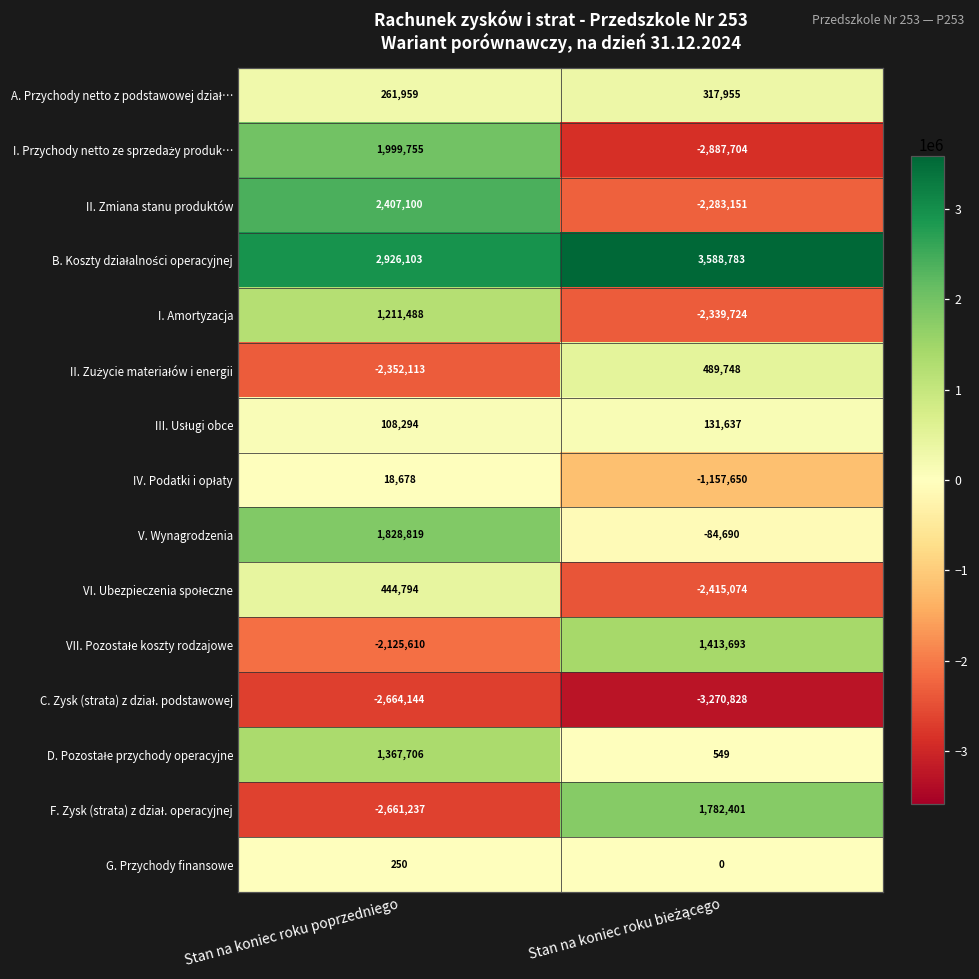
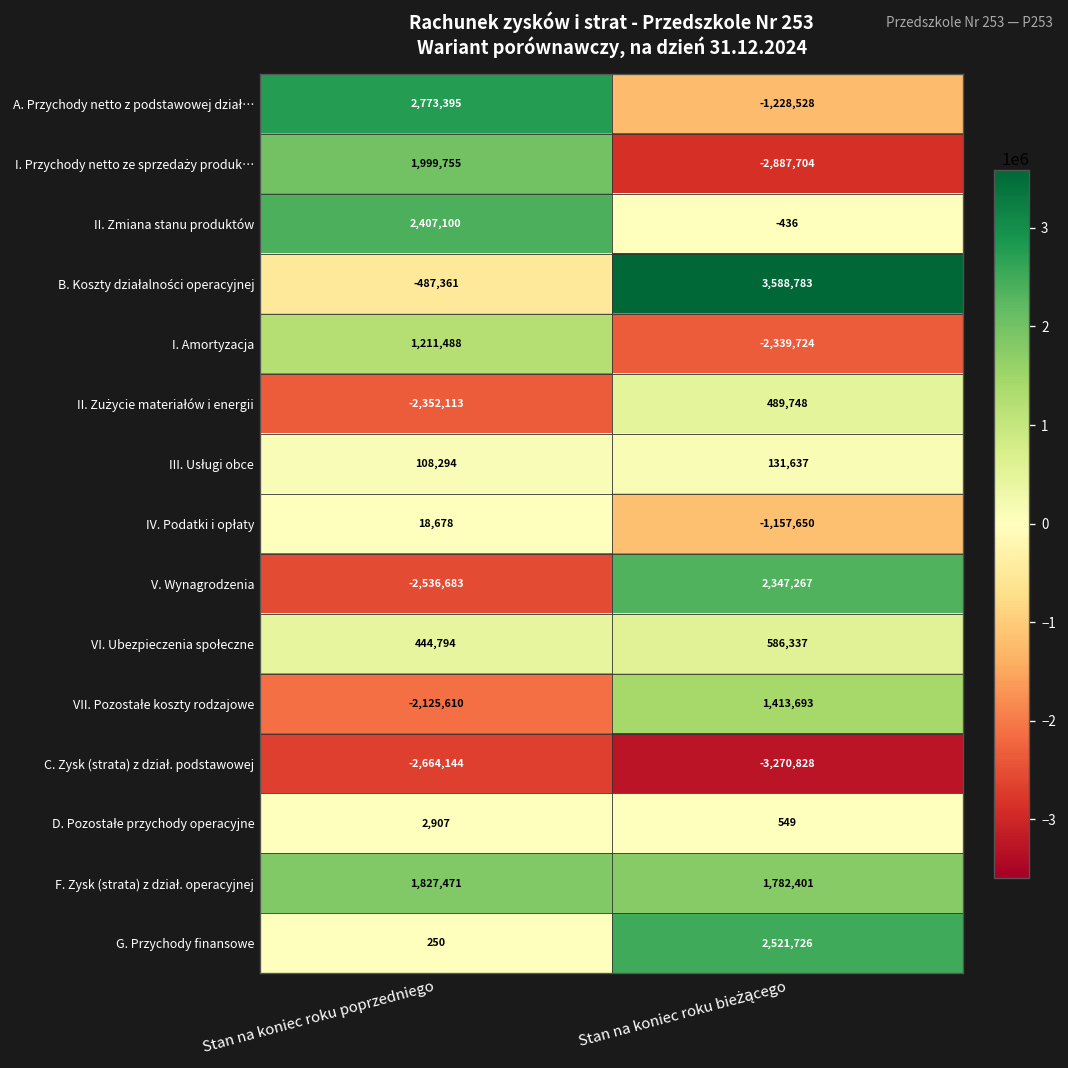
A. Przychody netto z podstawowej dział…, Stan na koniec roku poprzedniego: 261,959 -> 2,773,395
A. Przychody netto z podstawowej dział…, Stan na koniec roku bieżącego: 317,955 -> -1,228,528
II. Zmiana stanu produktów, Stan na koniec roku bieżącego: -2,283,151 -> -436
B. Koszty działalności operacyjnej, Stan na koniec roku poprzedniego: 2,926,103 -> -487,361
V. Wynagrodzenia, Stan na koniec roku poprzedniego: 1,828,819 -> -2,536,683
V. Wynagrodzenia, Stan na koniec roku bieżącego: -84,690 -> 2,347,267
VI. Ubezpieczenia społeczne, Stan na koniec roku bieżącego: -2,415,074 -> 586,337
D. Pozostałe przychody operacyjne, Stan na koniec roku poprzedniego: 1,367,706 -> 2,907
F. Zysk (strata) z dział. operacyjnej, Stan na koniec roku poprzedniego: -2,661,237 -> 1,827,471
G. Przychody finansowe, Stan na koniec roku bieżącego: 0 -> 2,521,726
